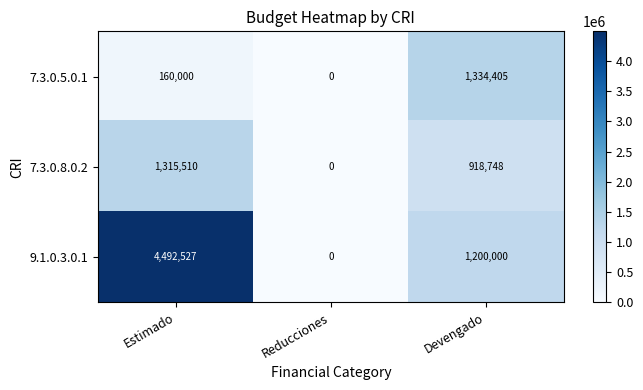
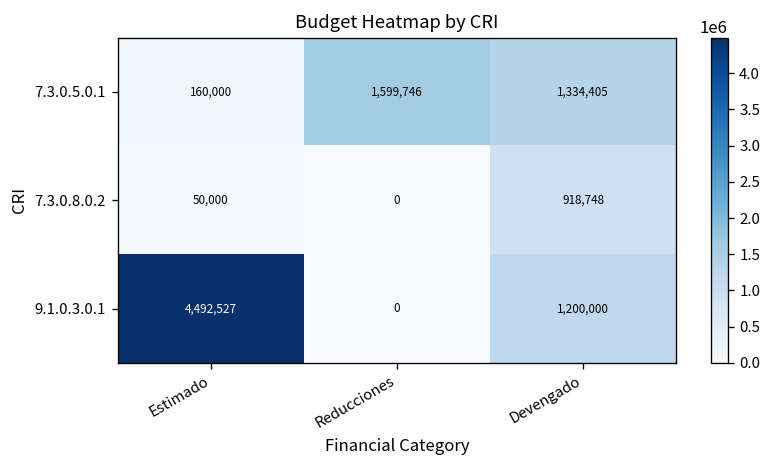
7.3.0.5.0.1, Reducciones: 0 -> 1,599,746
7.3.0.8.0.2, Estimado: 1,315,510 -> 50,000
